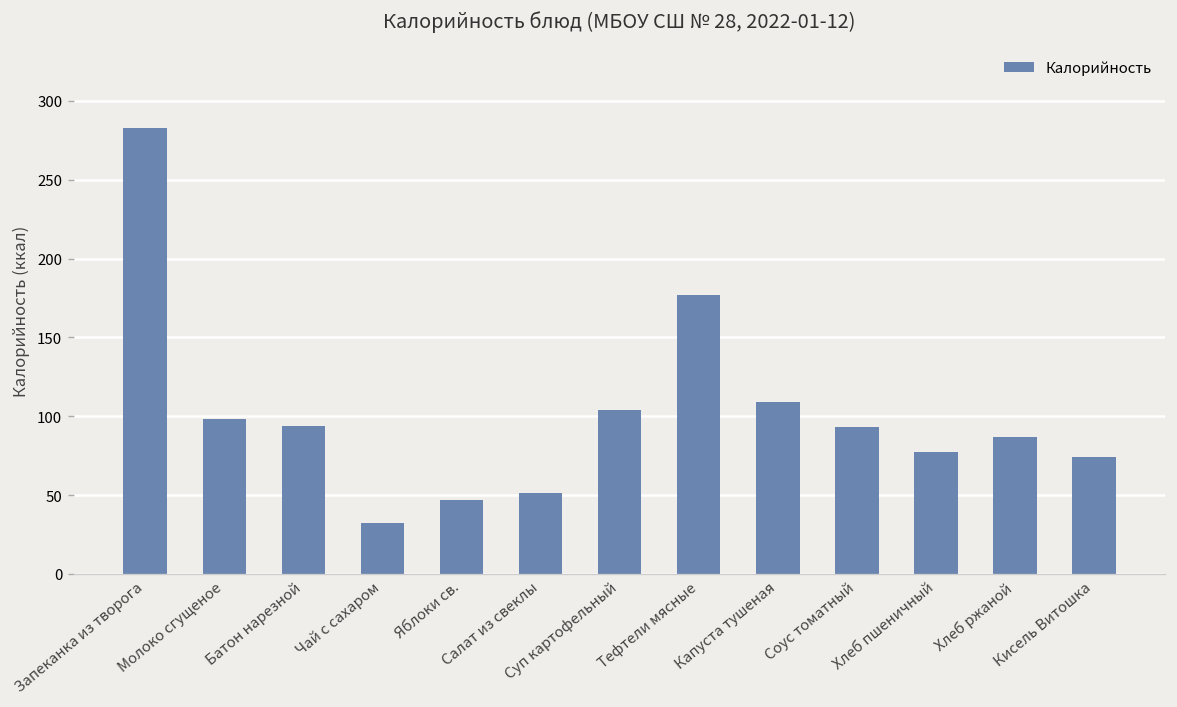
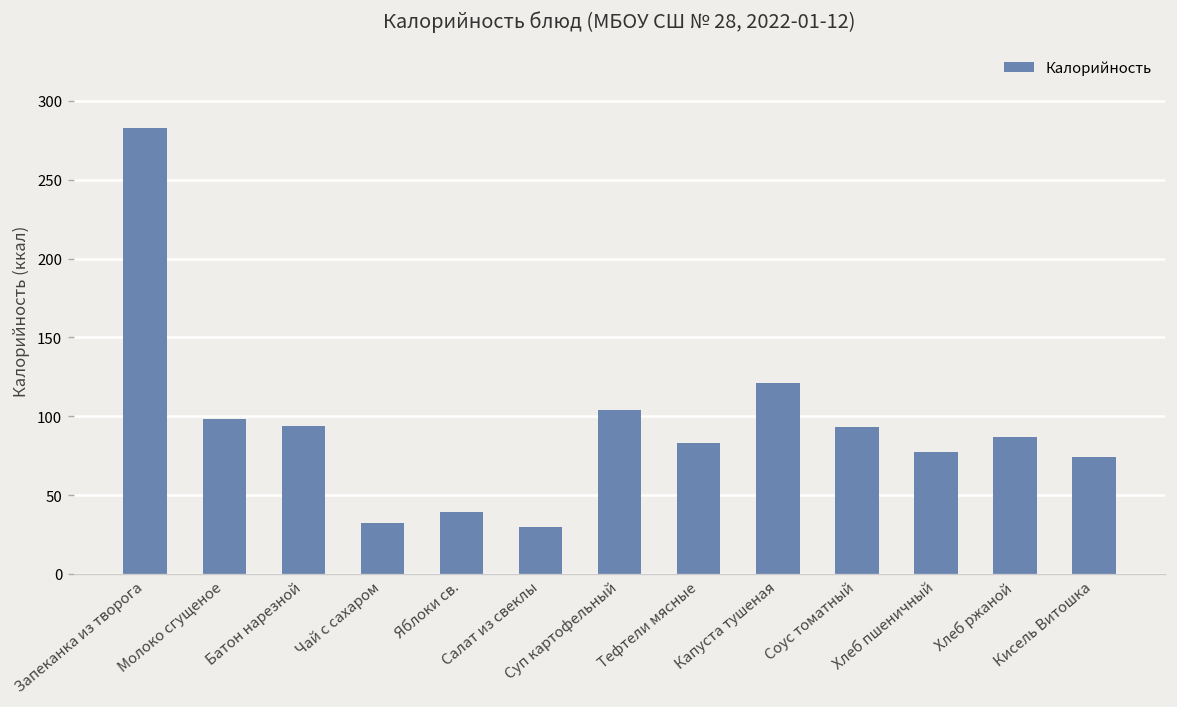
Яблоки св.: 47 -> 39
Салат из свеклы: 51 -> 30
Тефтели мясные: 177 -> 83
Капуста тушеная: 109 -> 121
